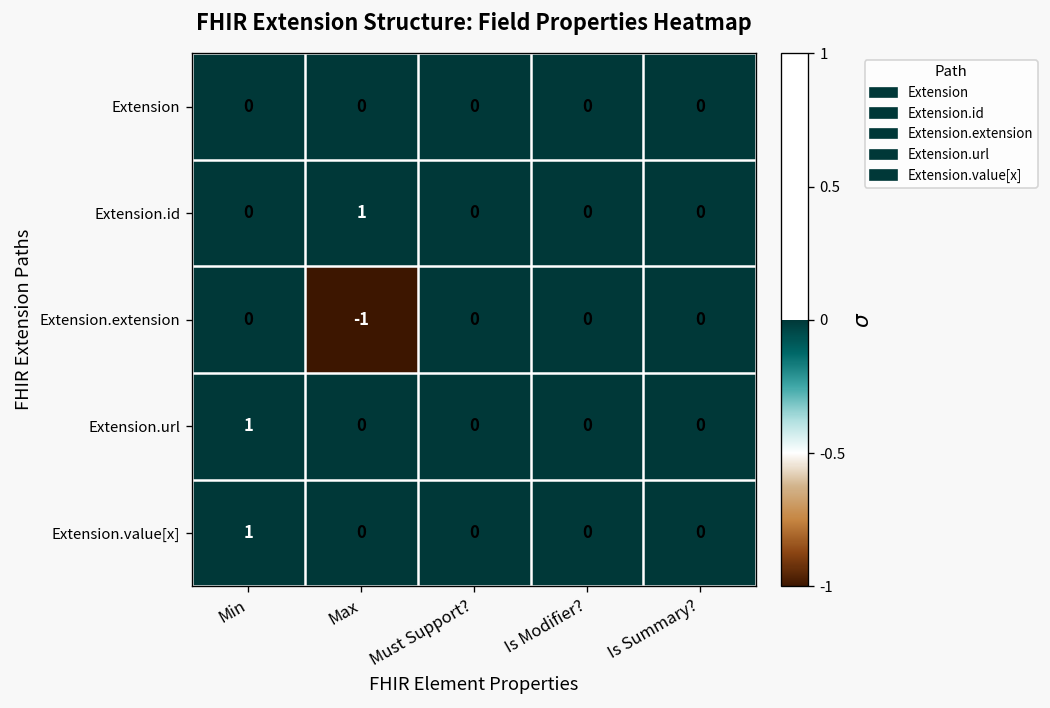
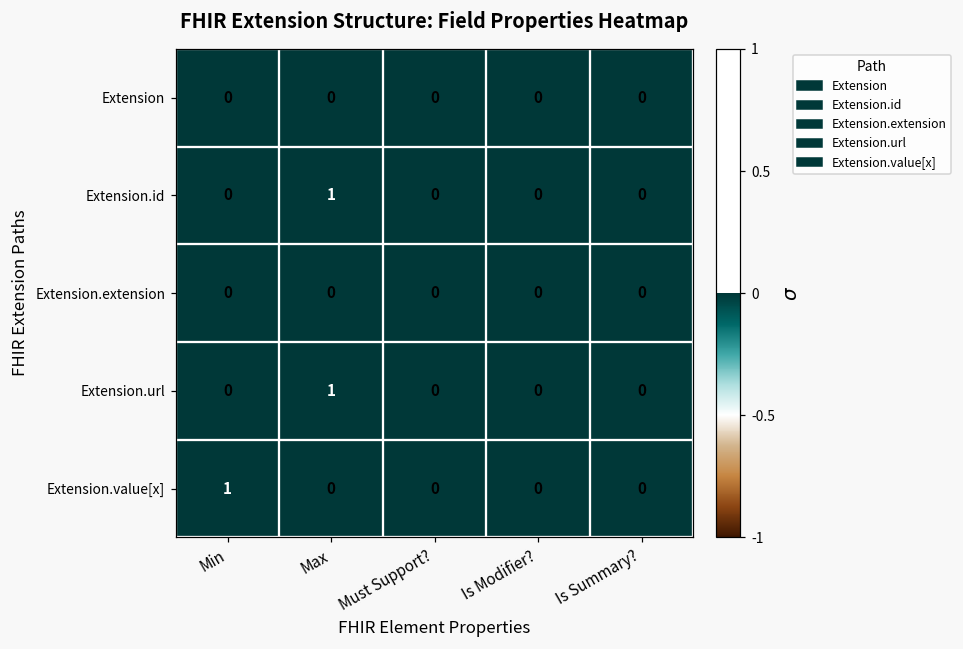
Extension.extension, Max: -1 -> 0
Extension.url, Min: 1 -> 0
Extension.url, Max: 0 -> 1
